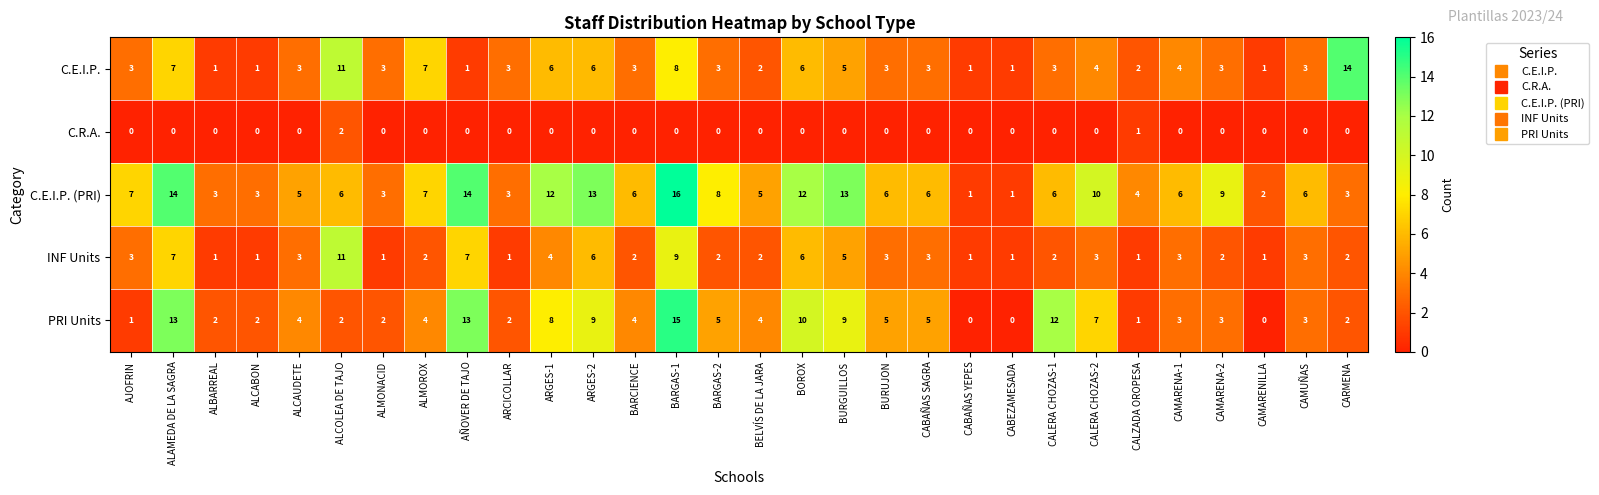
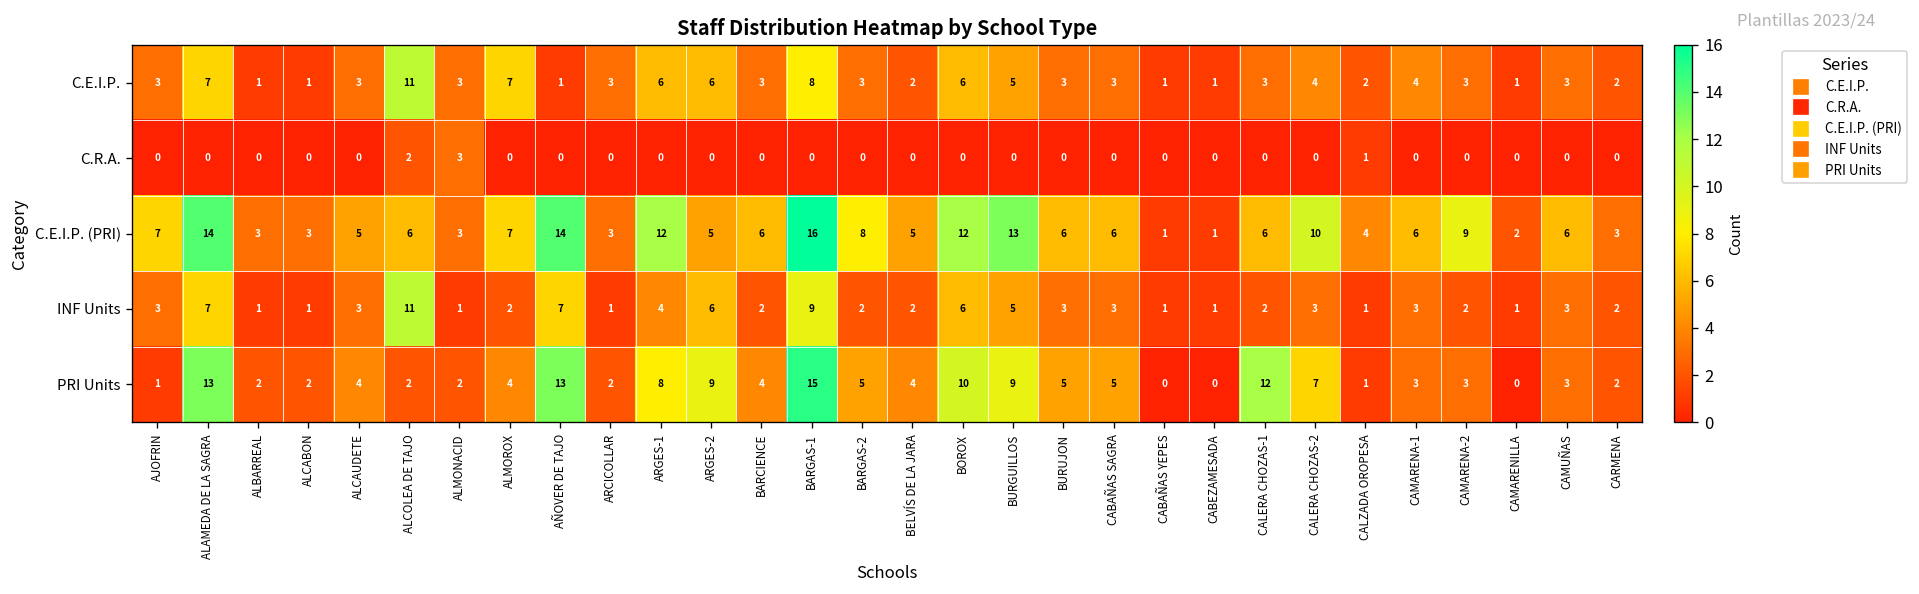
C.E.I.P., CARMENA: 14 -> 2
C.R.A., ALMONACID: 0 -> 3
C.E.I.P. (PRI), ARGES-2: 13 -> 5
